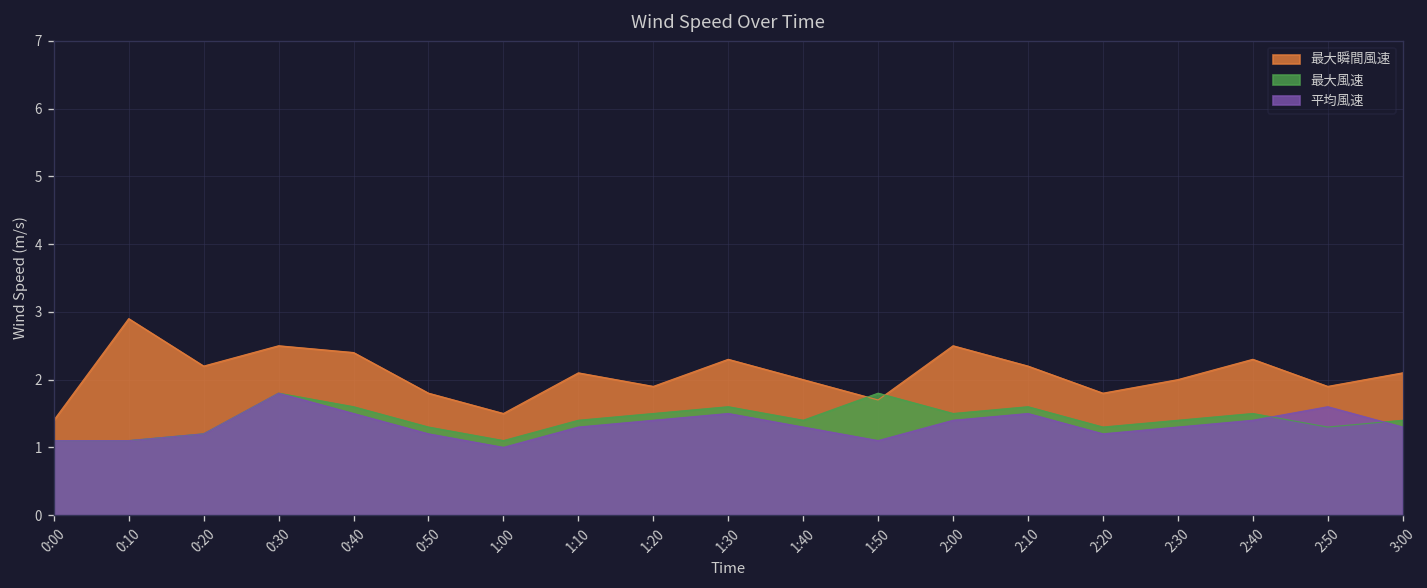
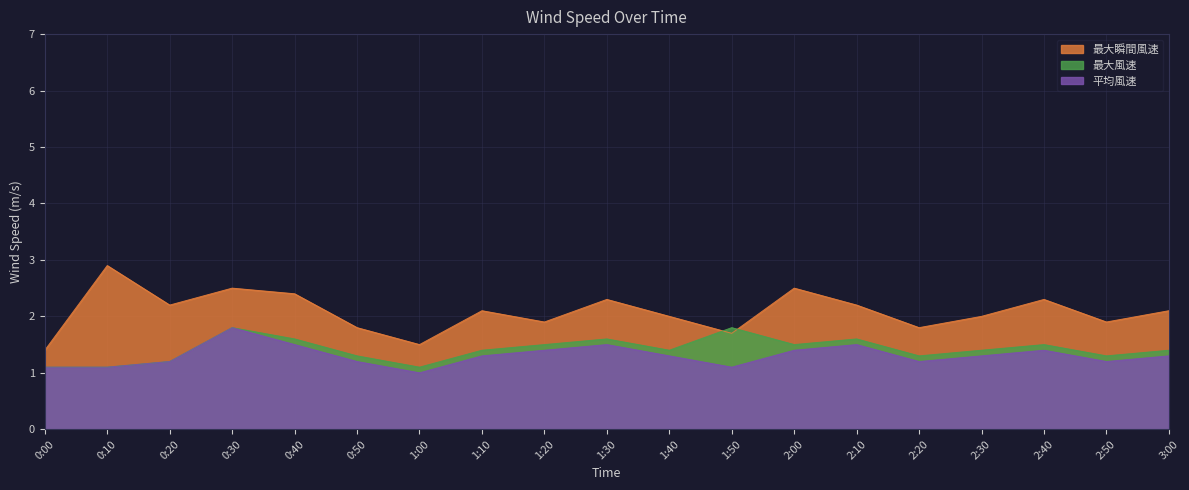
平均風速, 2:50: 1.6 -> 1.2
